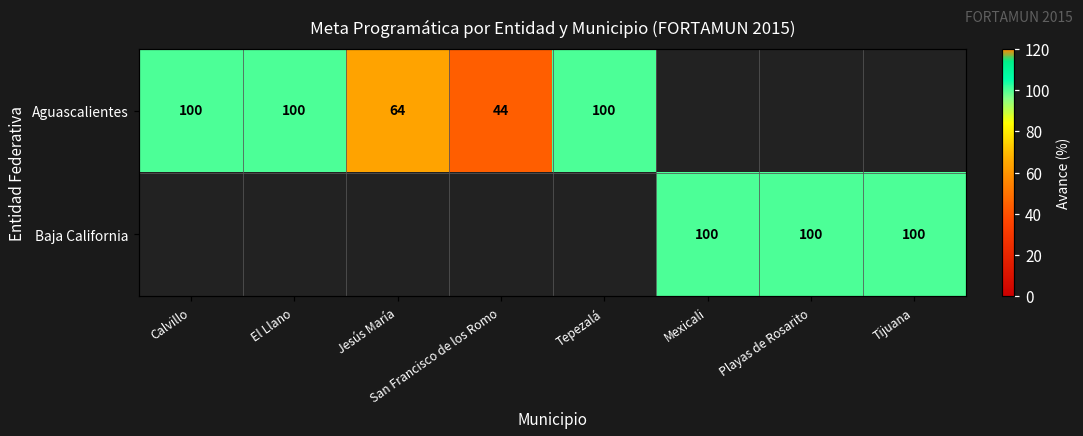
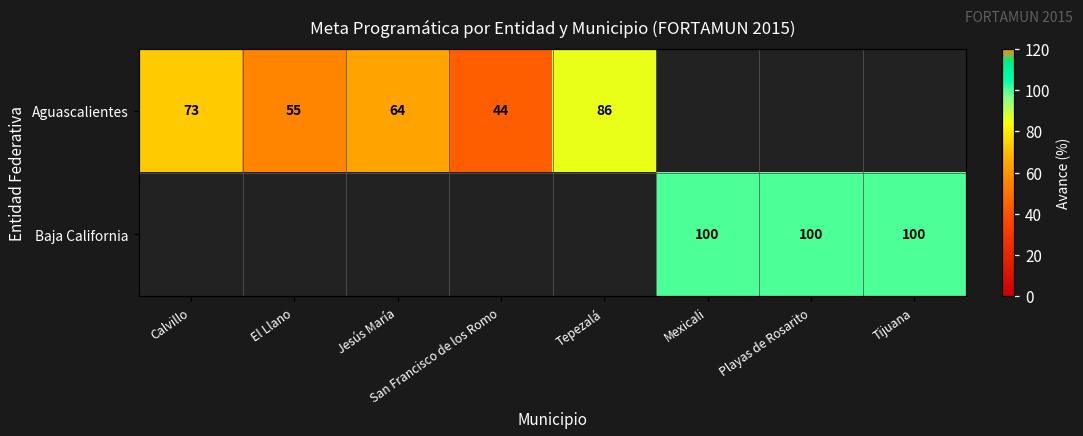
Aguascalientes, Calvillo: 100 -> 73
Aguascalientes, El Llano: 100 -> 55
Aguascalientes, Tepezalá: 100 -> 86
